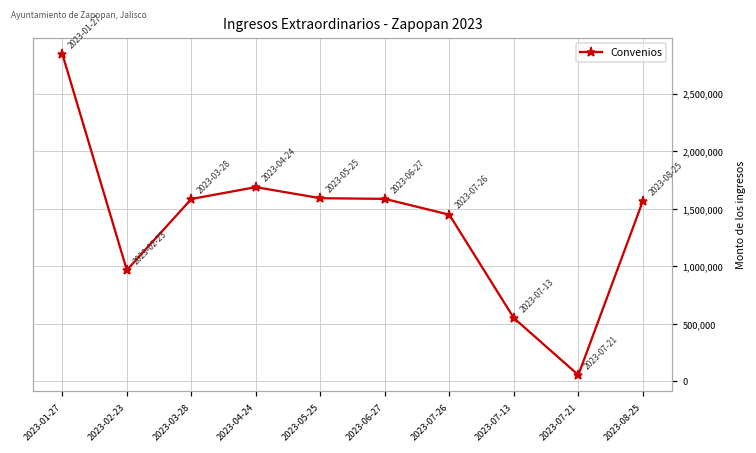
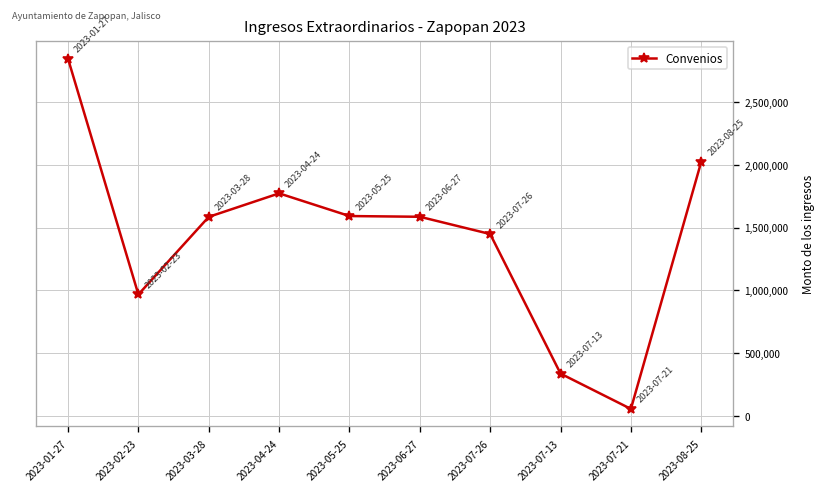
2023-04-24: 1,690,000 -> 1,770,000
2023-07-13: 550,000 -> 340,000
2023-08-25: 1,570,000 -> 2,020,000
